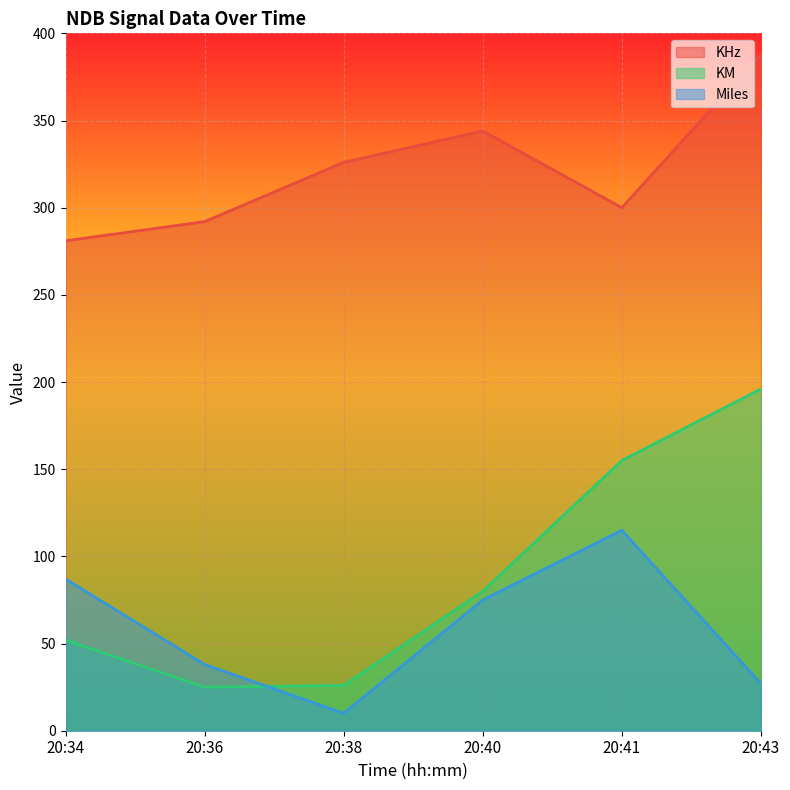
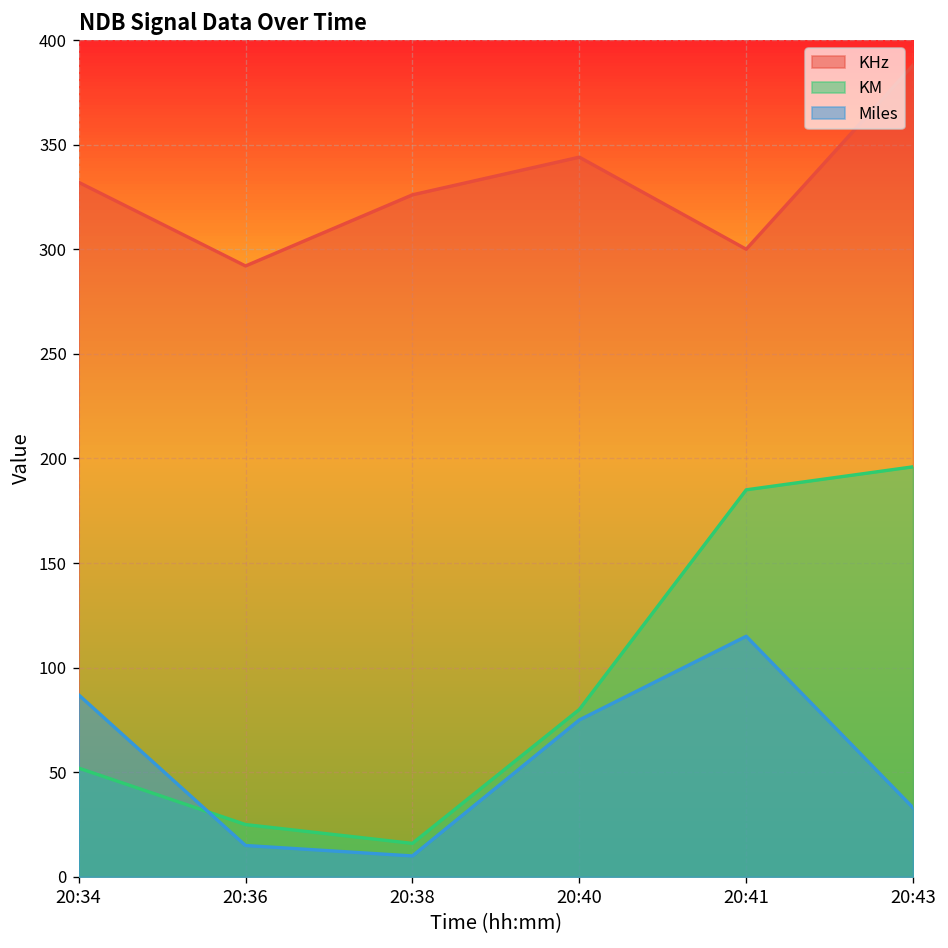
KHz, 20:34: 281 -> 332
Miles, 20:36: 38 -> 15
KM, 20:38: 26 -> 16
KM, 20:41: 155 -> 185
Miles, 20:43: 27 -> 33
